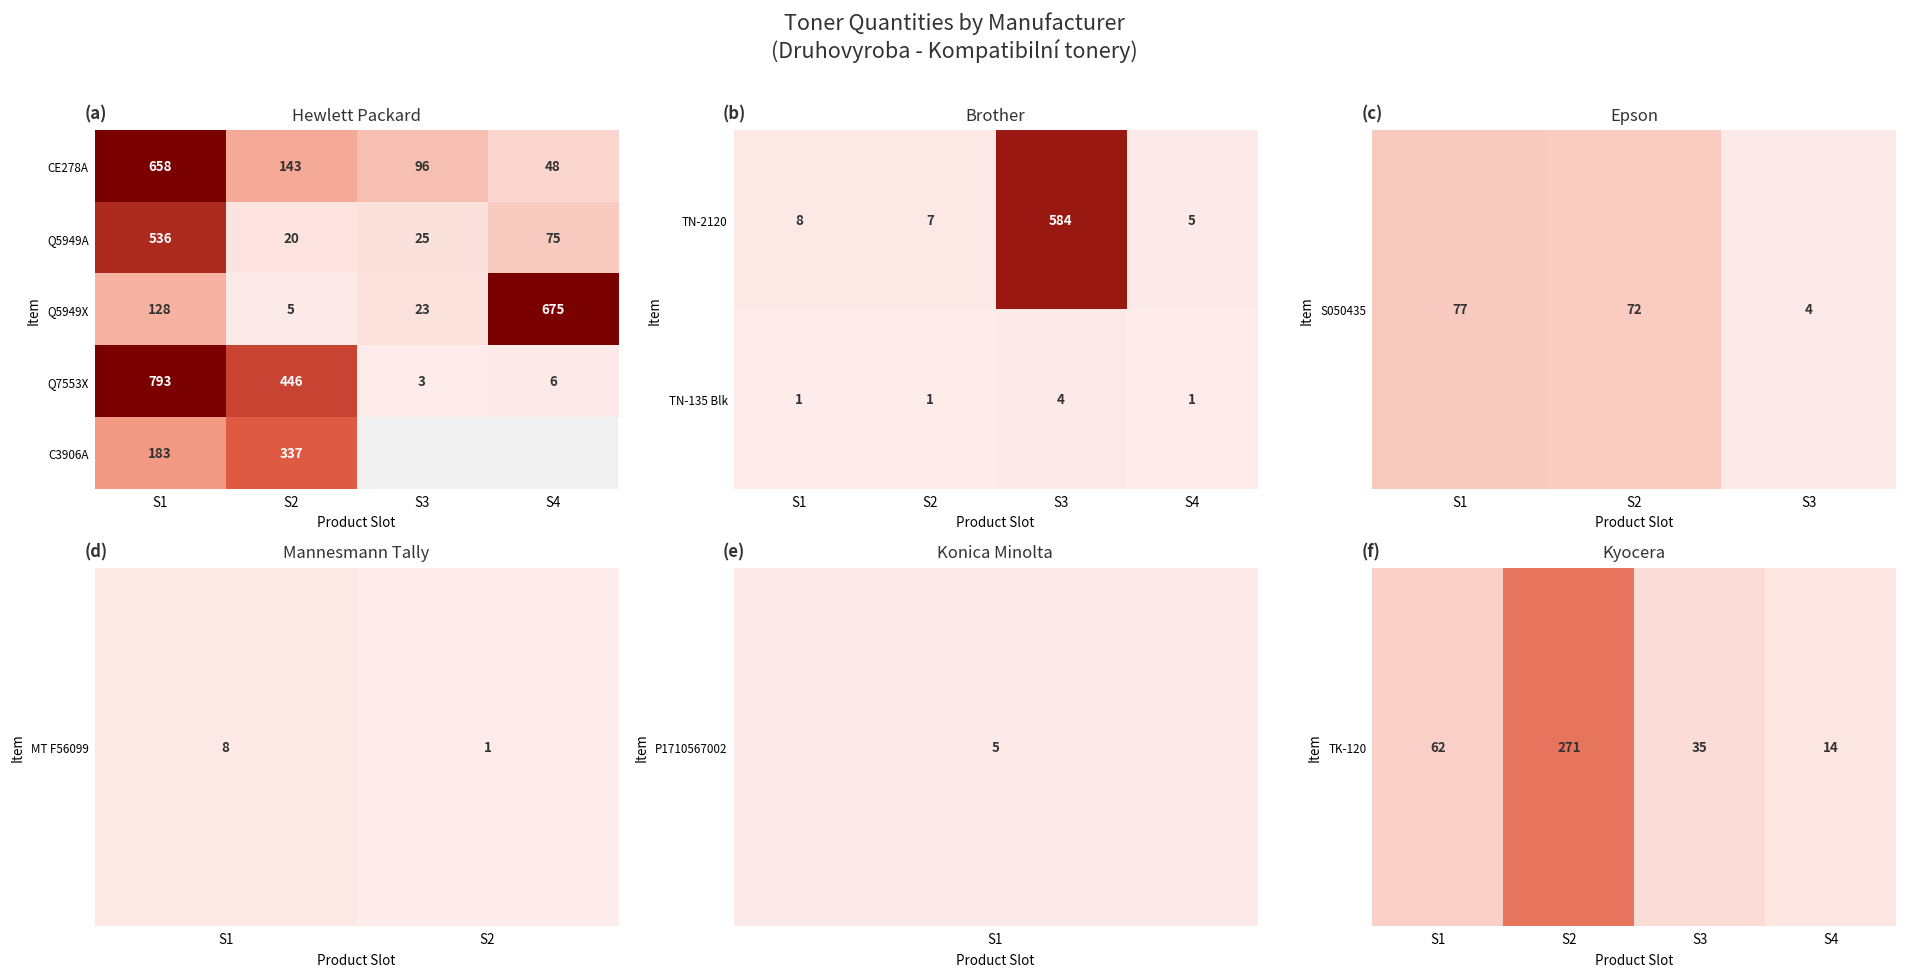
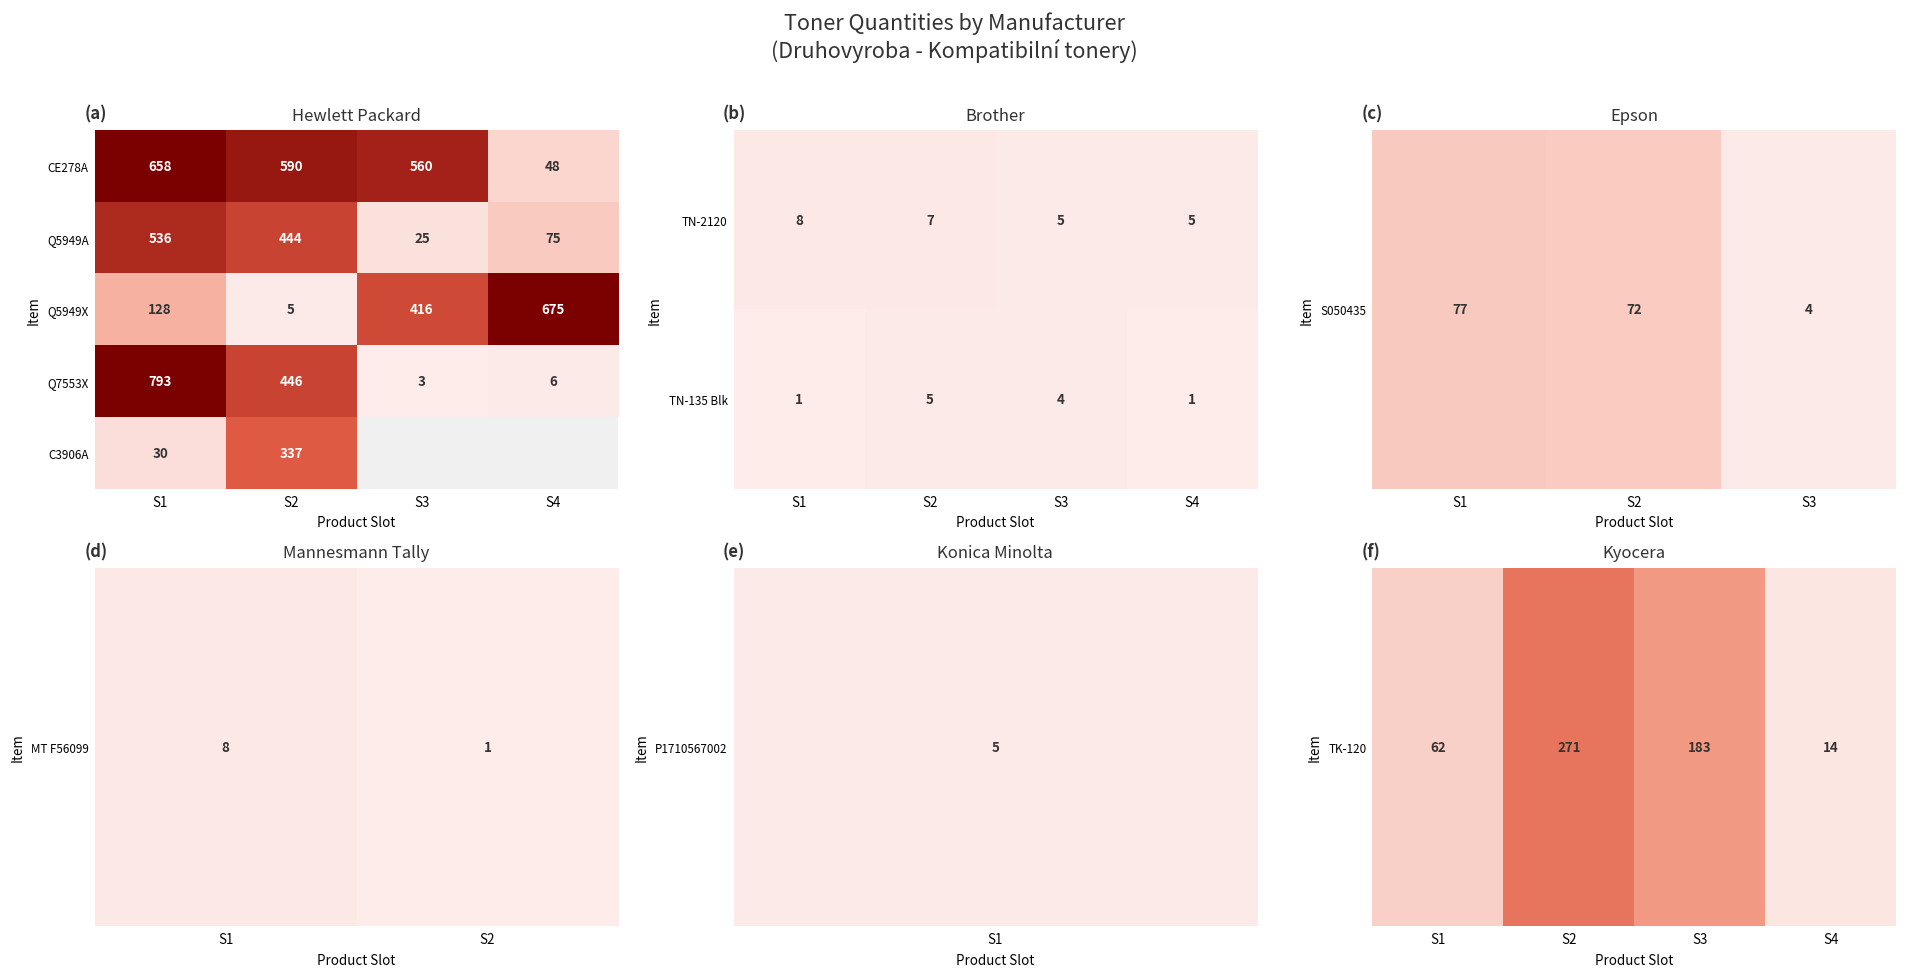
Hewlett Packard, CE278A, S2: 143 -> 590
Hewlett Packard, CE278A, S3: 96 -> 560
Hewlett Packard, Q5949A, S2: 20 -> 444
Hewlett Packard, Q5949X, S3: 23 -> 416
Hewlett Packard, C3906A, S1: 183 -> 30
Brother, TN-2120, S3: 584 -> 5
Brother, TN-135 Blk, S2: 1 -> 5
Kyocera, TK-120, S3: 35 -> 183
